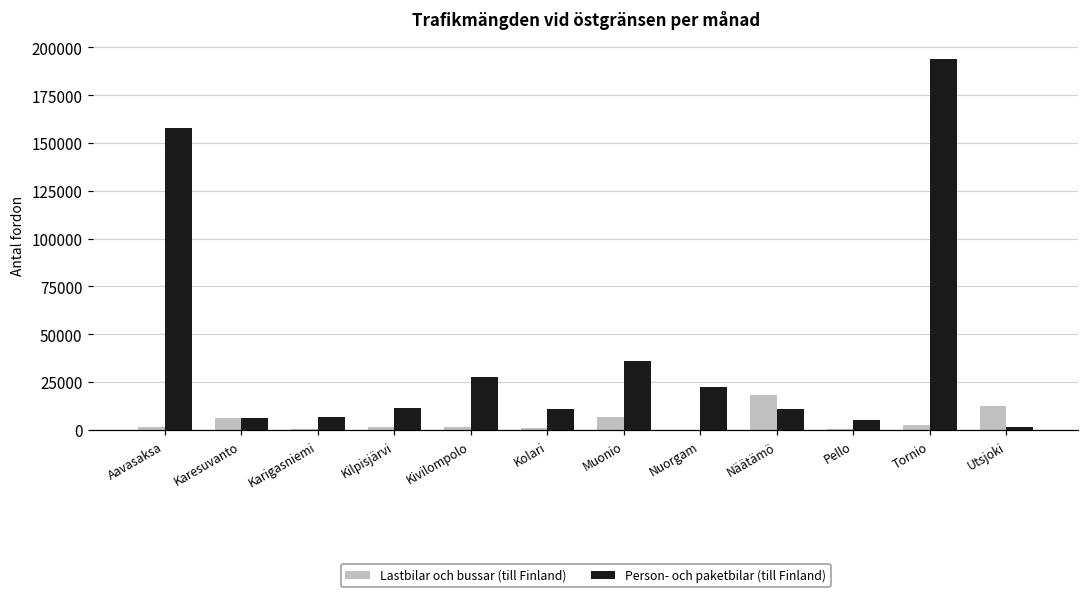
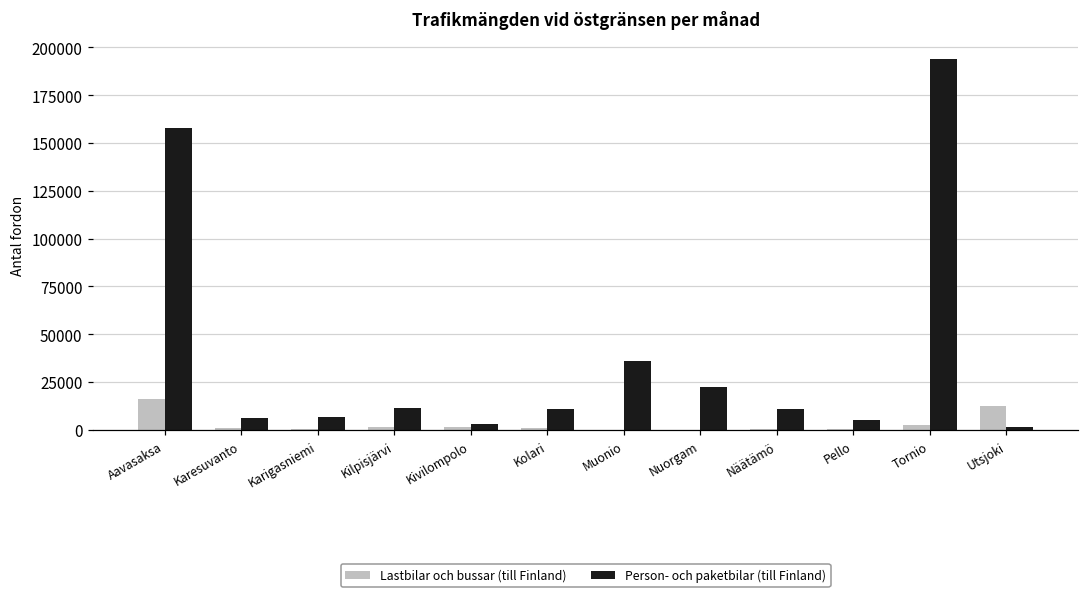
Lastbilar och bussar (till Finland), Aavasaksa: 1000 -> 16000
Lastbilar och bussar (till Finland), Karesuvanto: 6000 -> 1000
Person- och paketbilar (till Finland), Kivilompolo: 28000 -> 3000
Lastbilar och bussar (till Finland), Muonio: 7000 -> 0
Lastbilar och bussar (till Finland), Näätämö: 18000 -> 0
